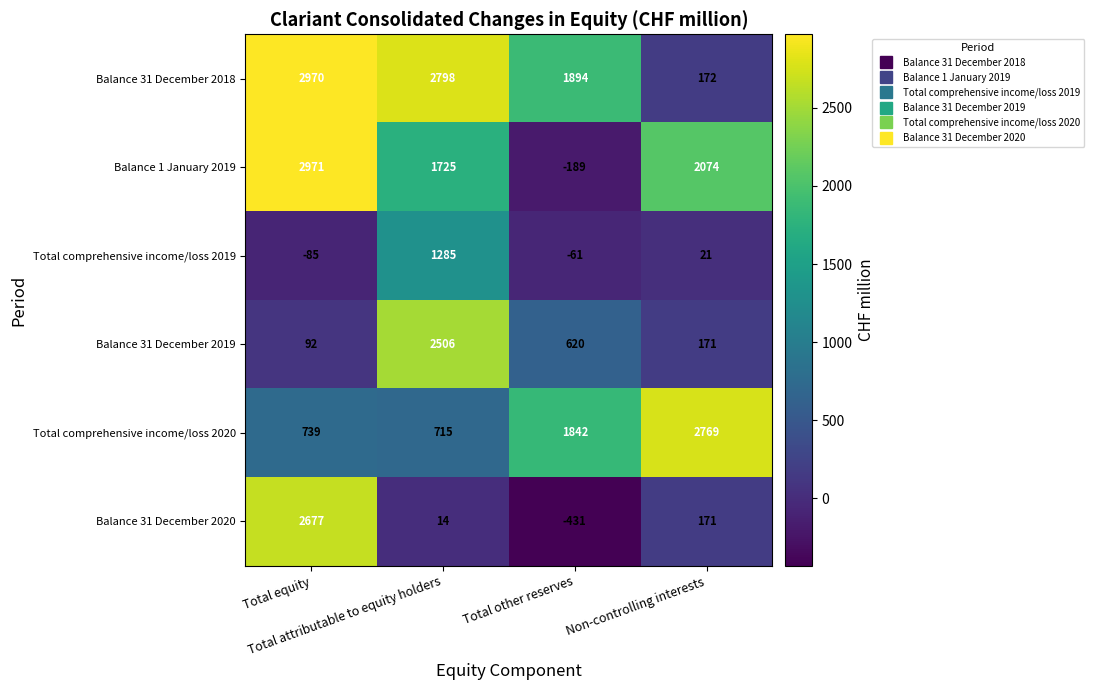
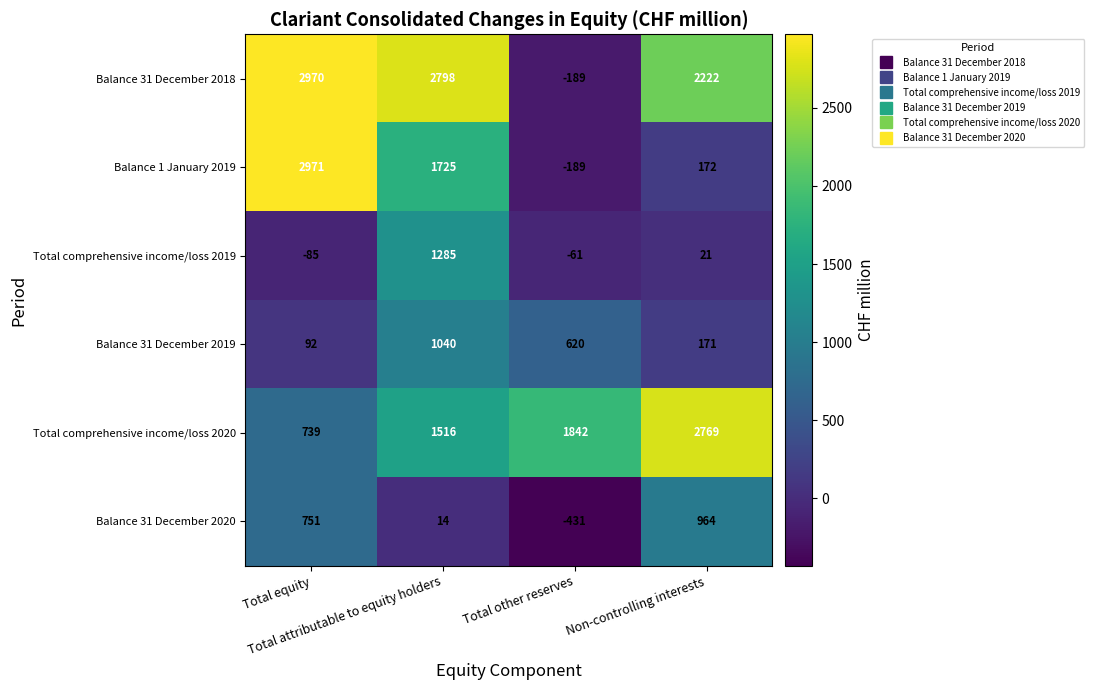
Balance 31 December 2018, Total other reserves: 1894 -> -189
Balance 31 December 2018, Non-controlling interests: 172 -> 2222
Balance 1 January 2019, Non-controlling interests: 2074 -> 172
Balance 31 December 2019, Total attributable to equity holders: 2506 -> 1040
Total comprehensive income/loss 2020, Total attributable to equity holders: 715 -> 1516
Balance 31 December 2020, Total equity: 2677 -> 751
Balance 31 December 2020, Non-controlling interests: 171 -> 964
